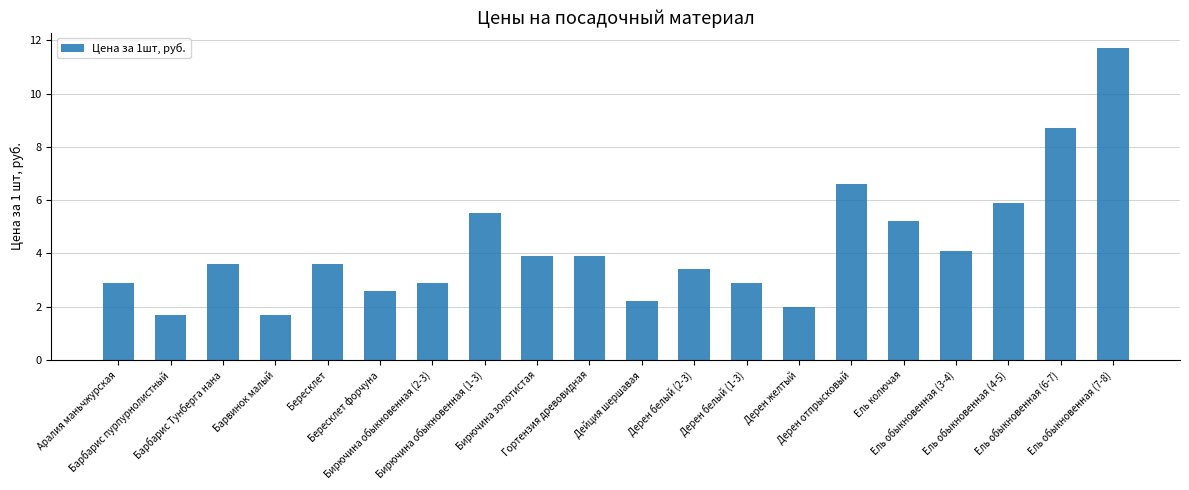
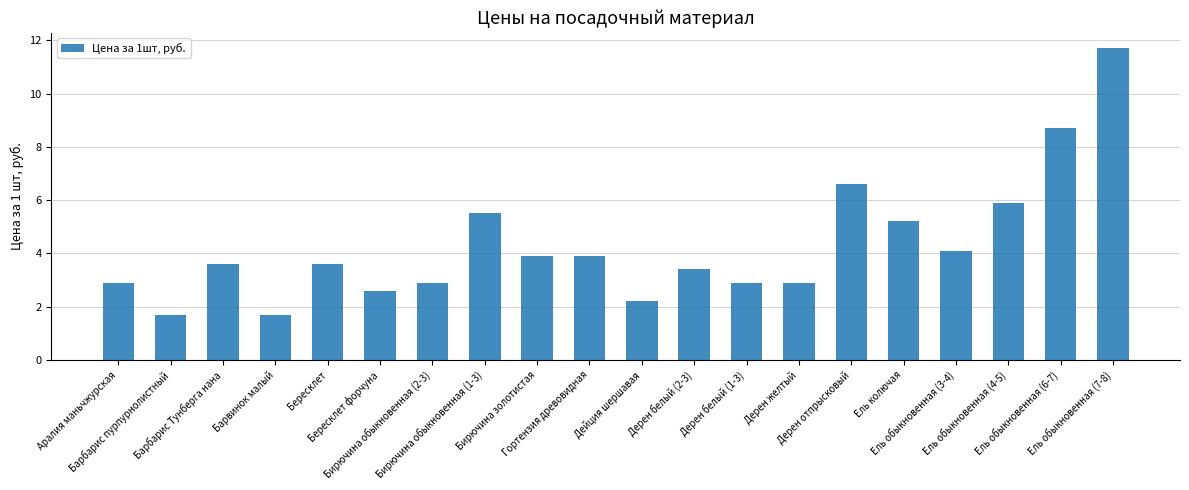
Дерен желтый: 2.0 -> 2.9
